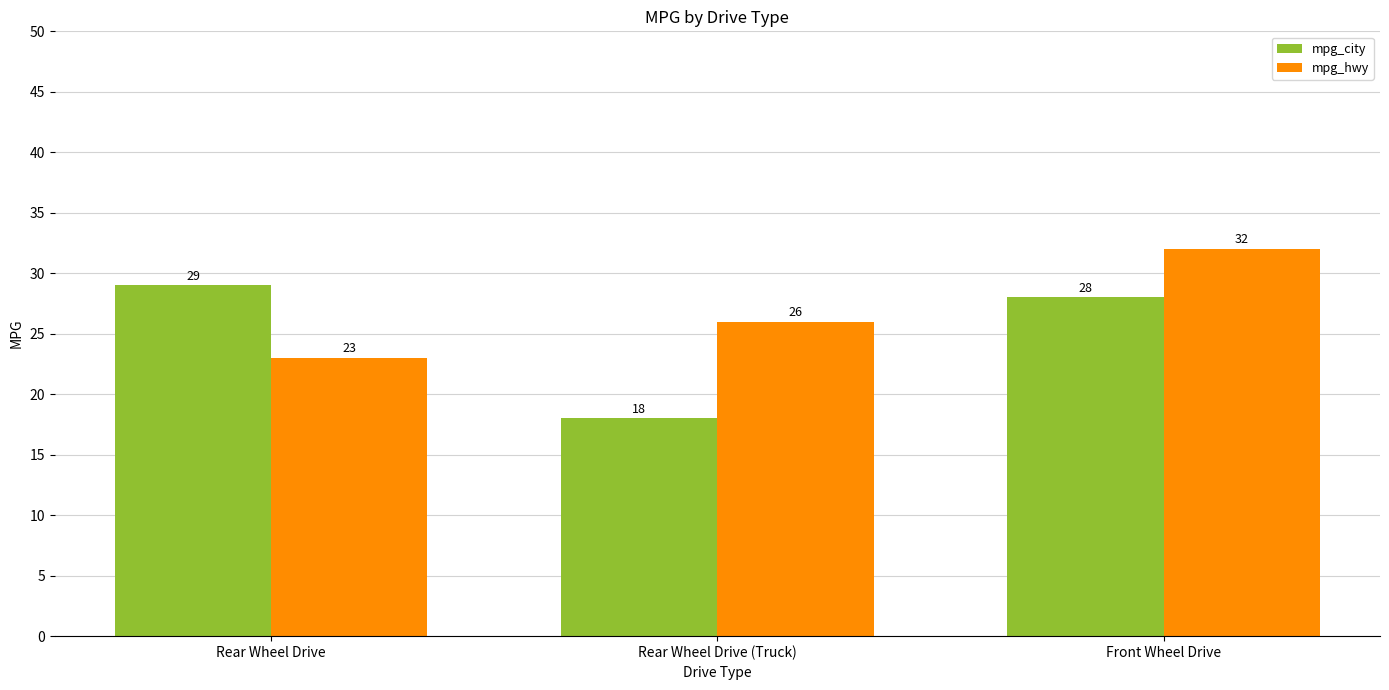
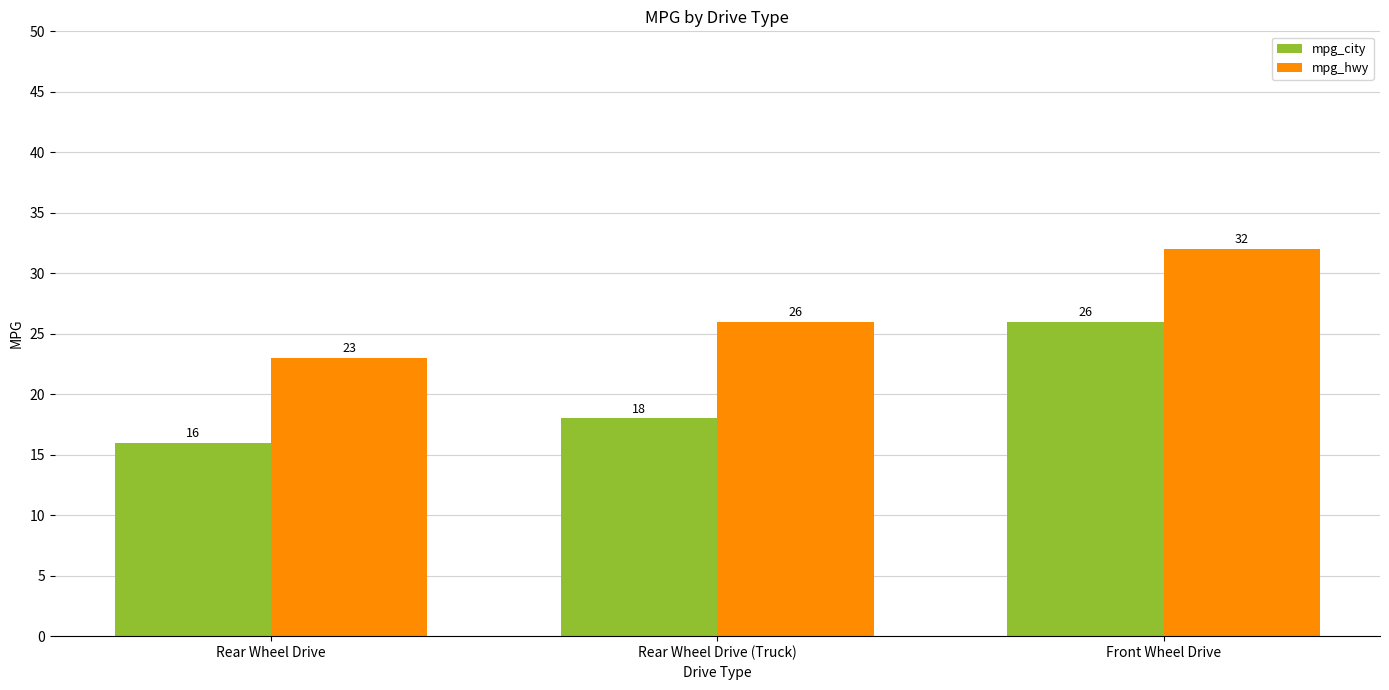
mpg_city, Rear Wheel Drive: 29 -> 16
mpg_city, Front Wheel Drive: 28 -> 26
